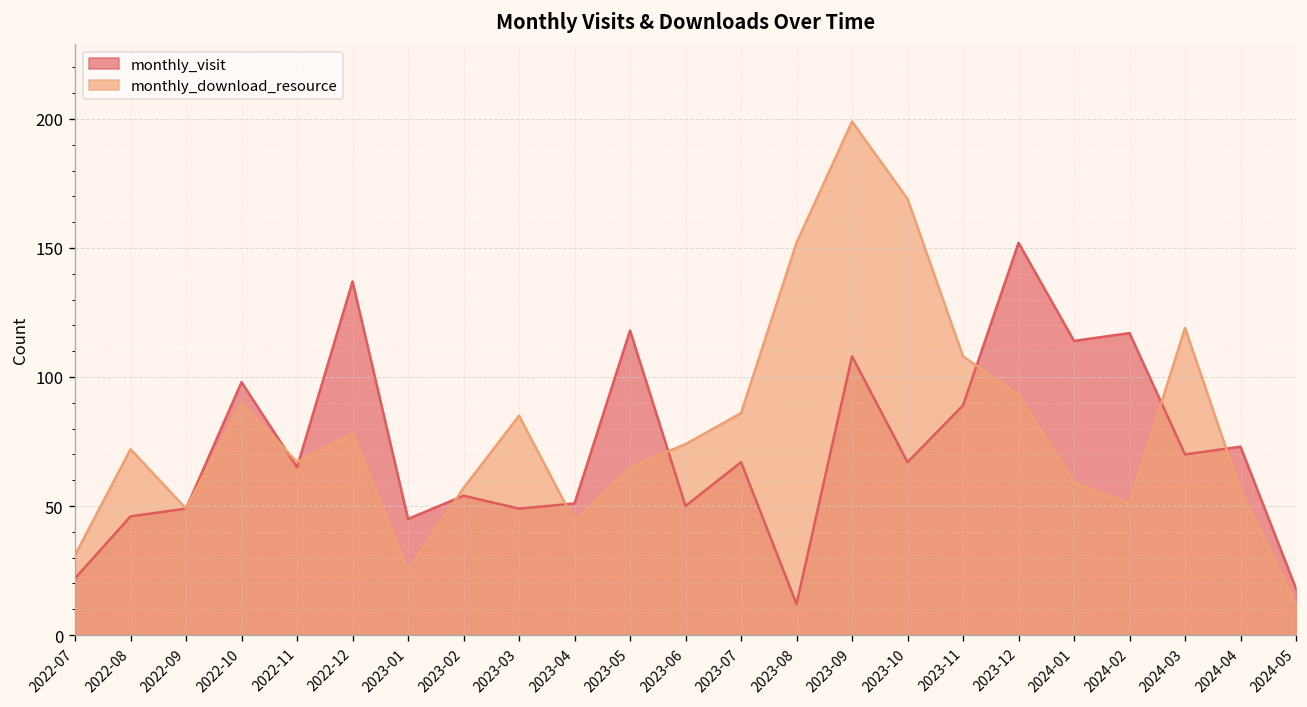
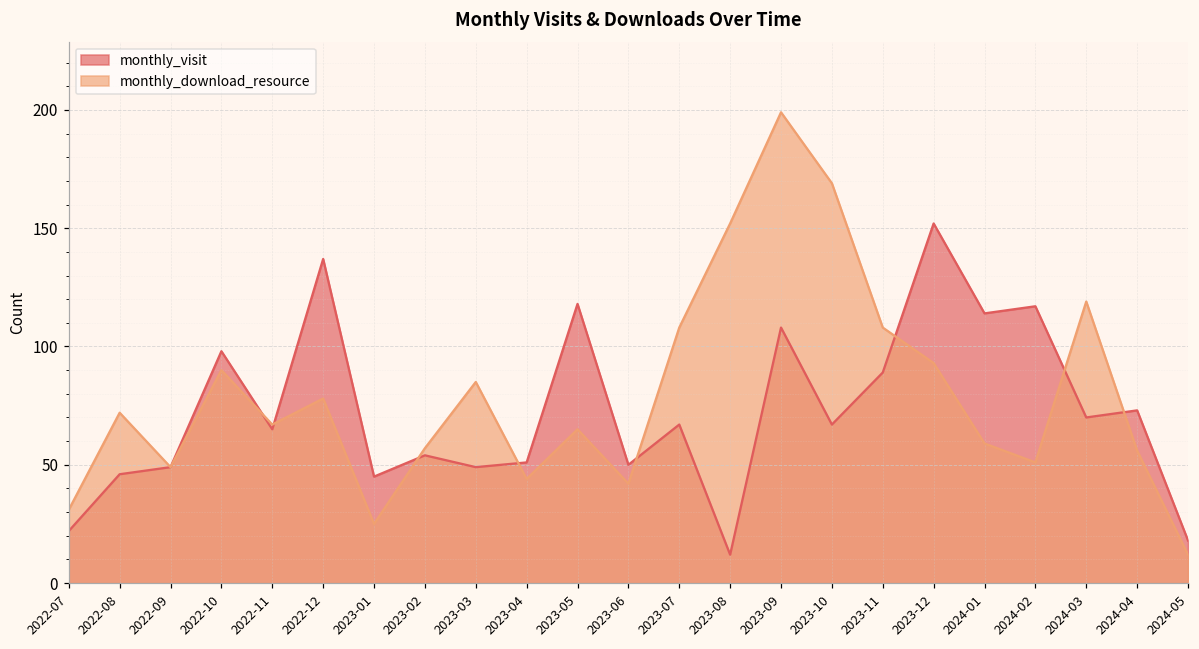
monthly_download_resource, 2023-06: 74 -> 42
monthly_download_resource, 2023-07: 86 -> 108
